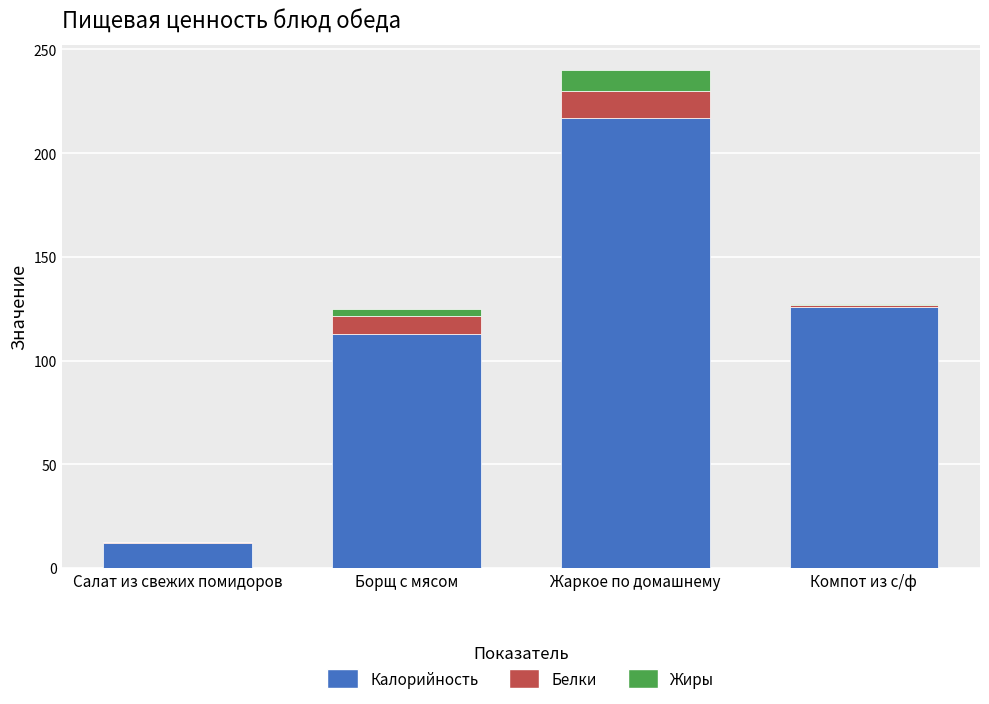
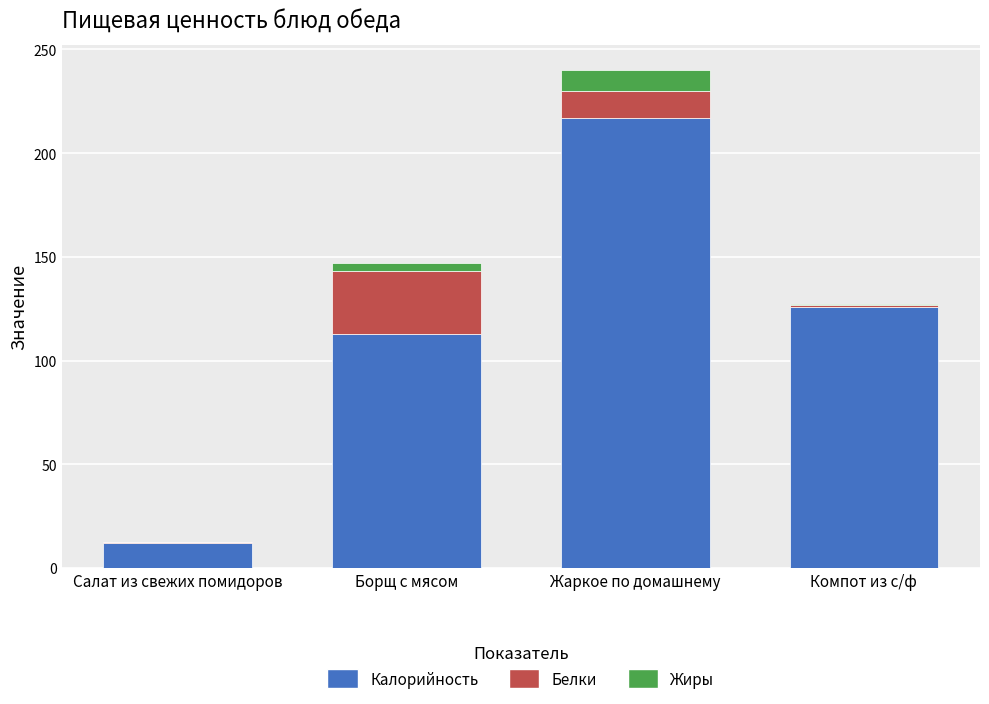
Белки, Борщ с мясом: 8 -> 30
